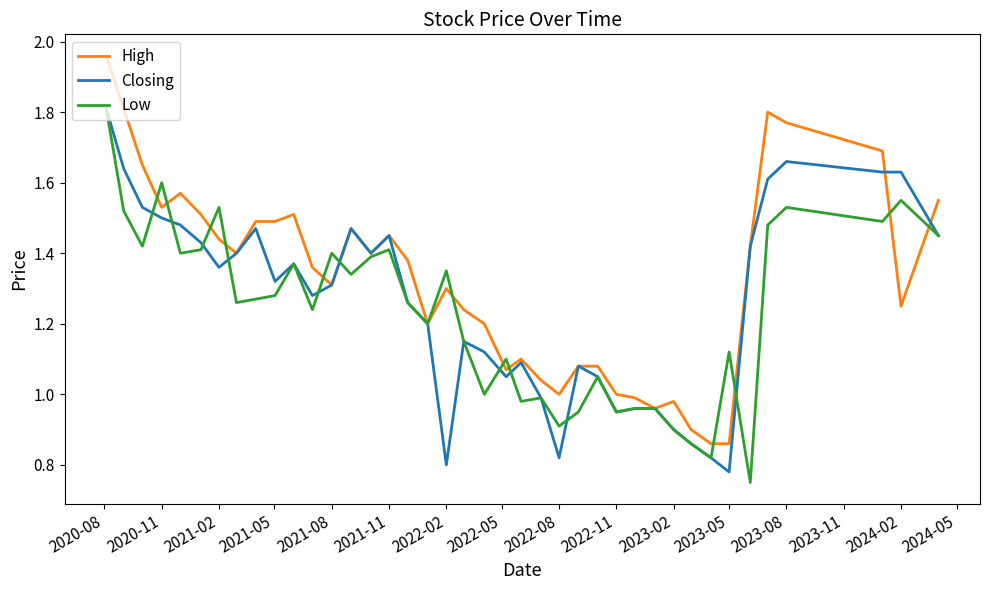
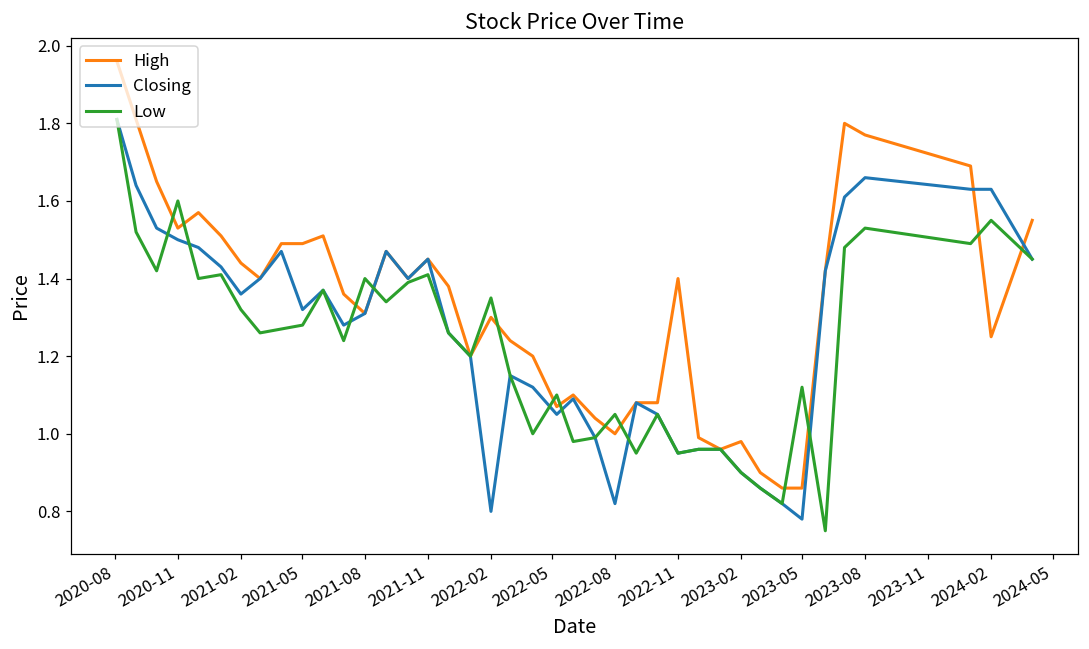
Low, 2021-02: 1.53 -> 1.32
Low, 2022-08: 0.91 -> 1.05
High, 2022-11: 1.0 -> 1.4
